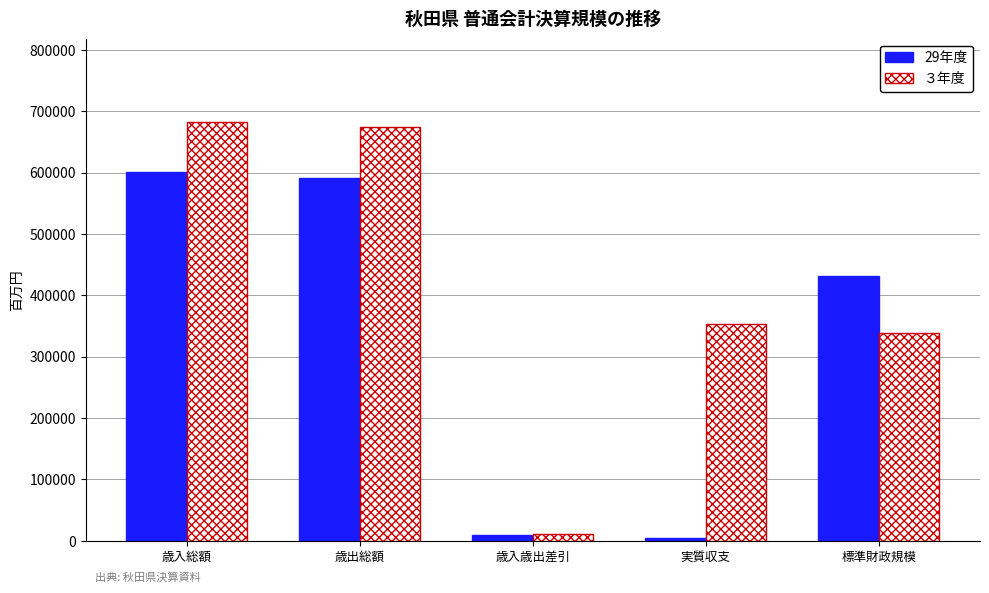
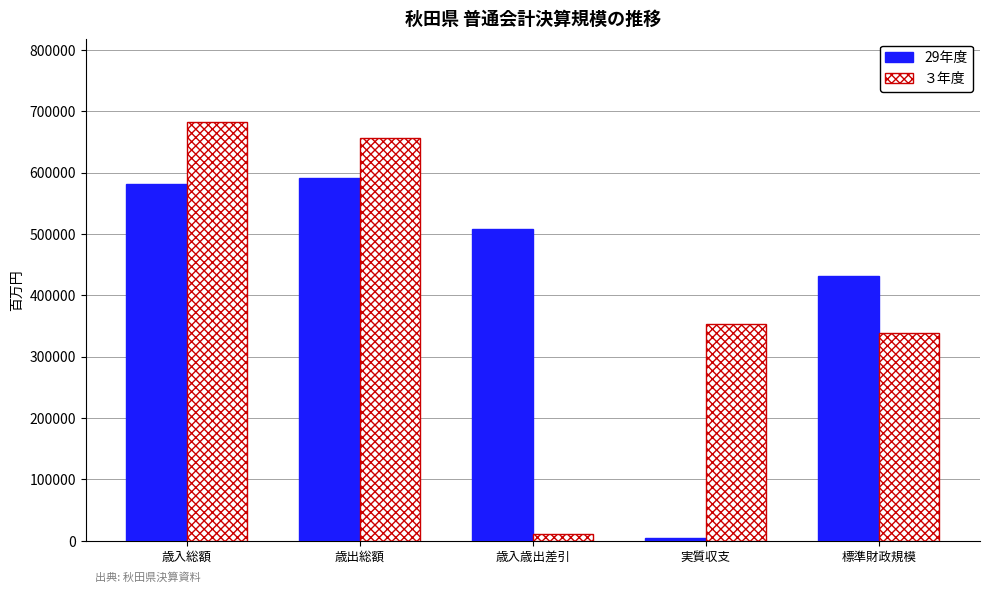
29年度, 歳入総額: 600000 -> 580000
３年度, 歳出総額: 670000 -> 660000
29年度, 歳入歳出差引: 10000 -> 510000
